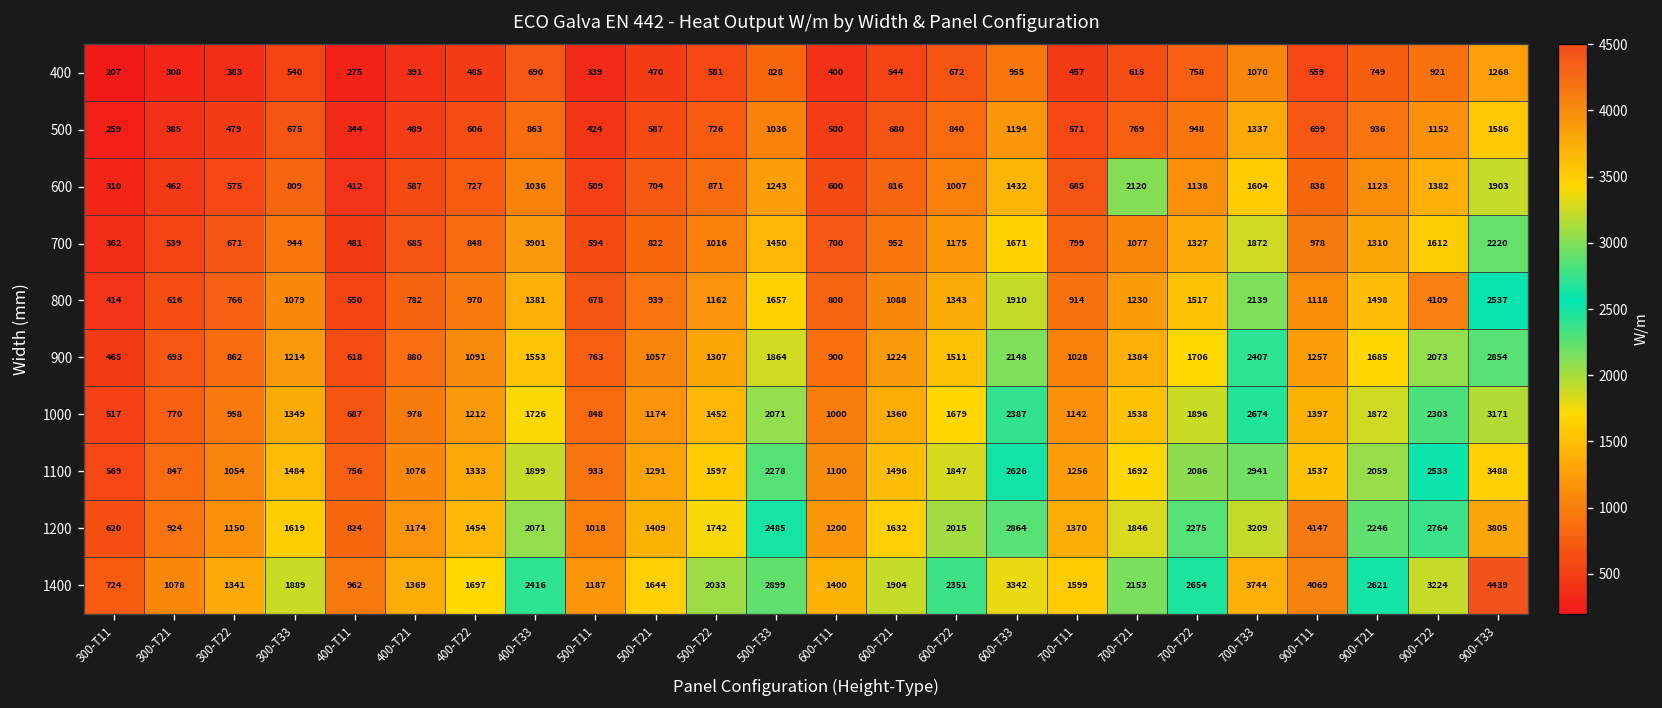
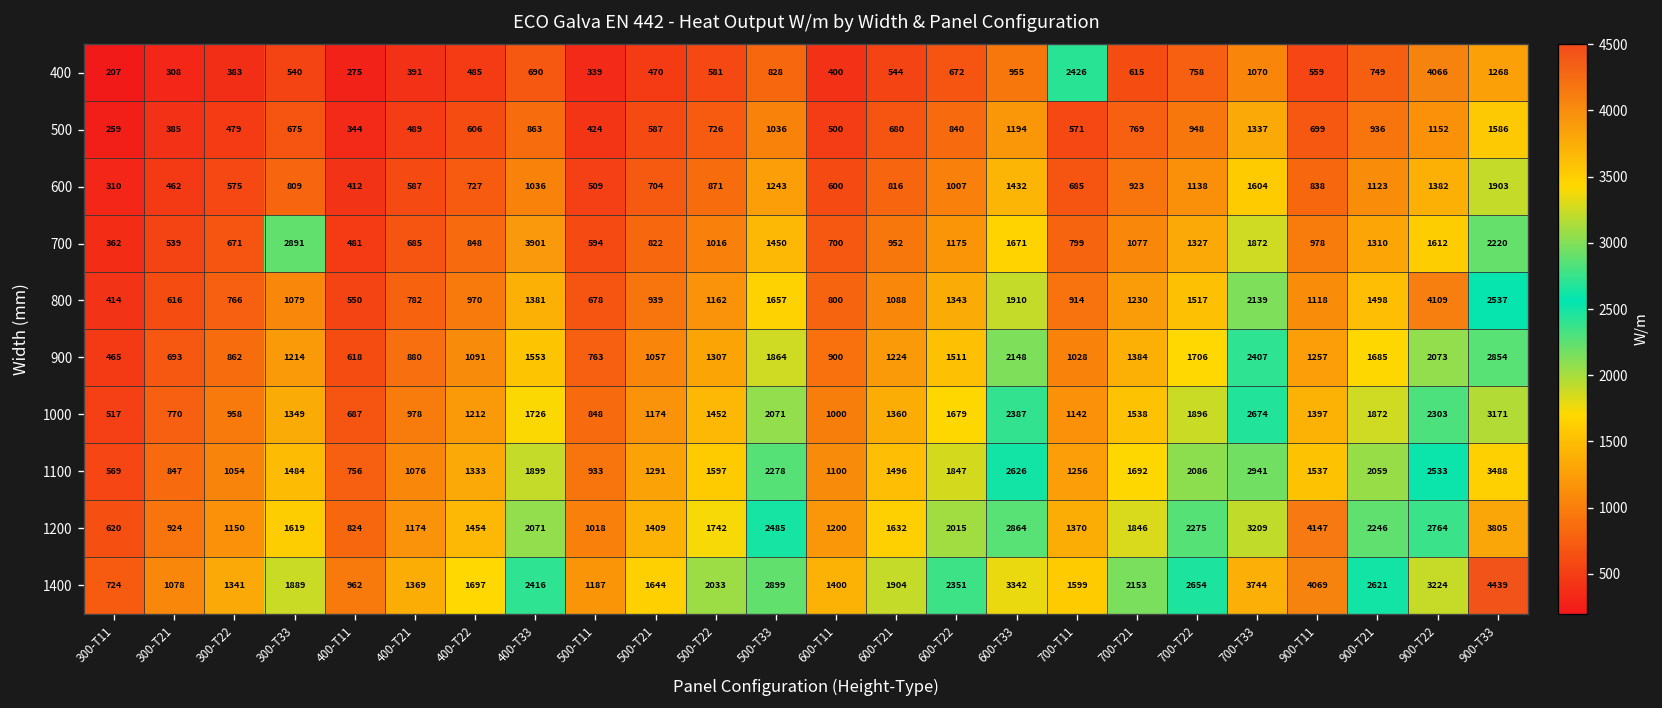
400, 700-T11: 457 -> 2426
400, 900-T22: 921 -> 4066
600, 700-T21: 2120 -> 923
700, 300-T33: 944 -> 2891
